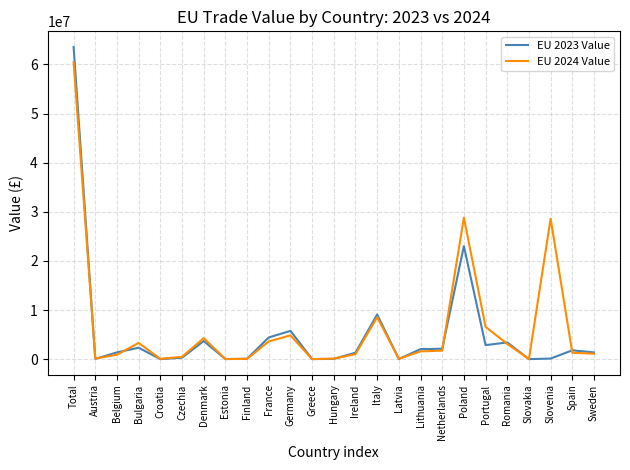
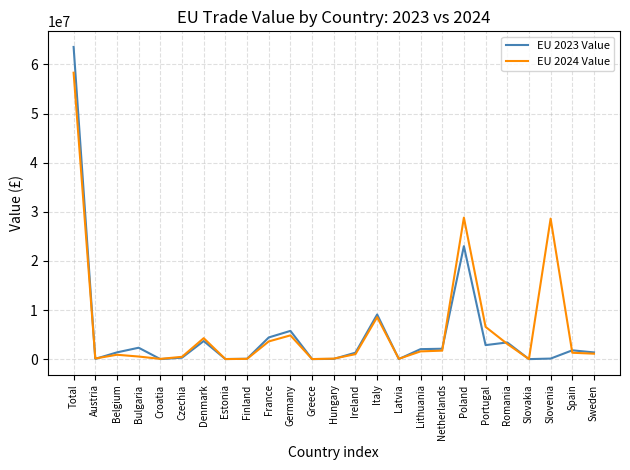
EU 2024 Value, Total: 60000000 -> 58000000
EU 2024 Value, Bulgaria: 3000000 -> 1000000
